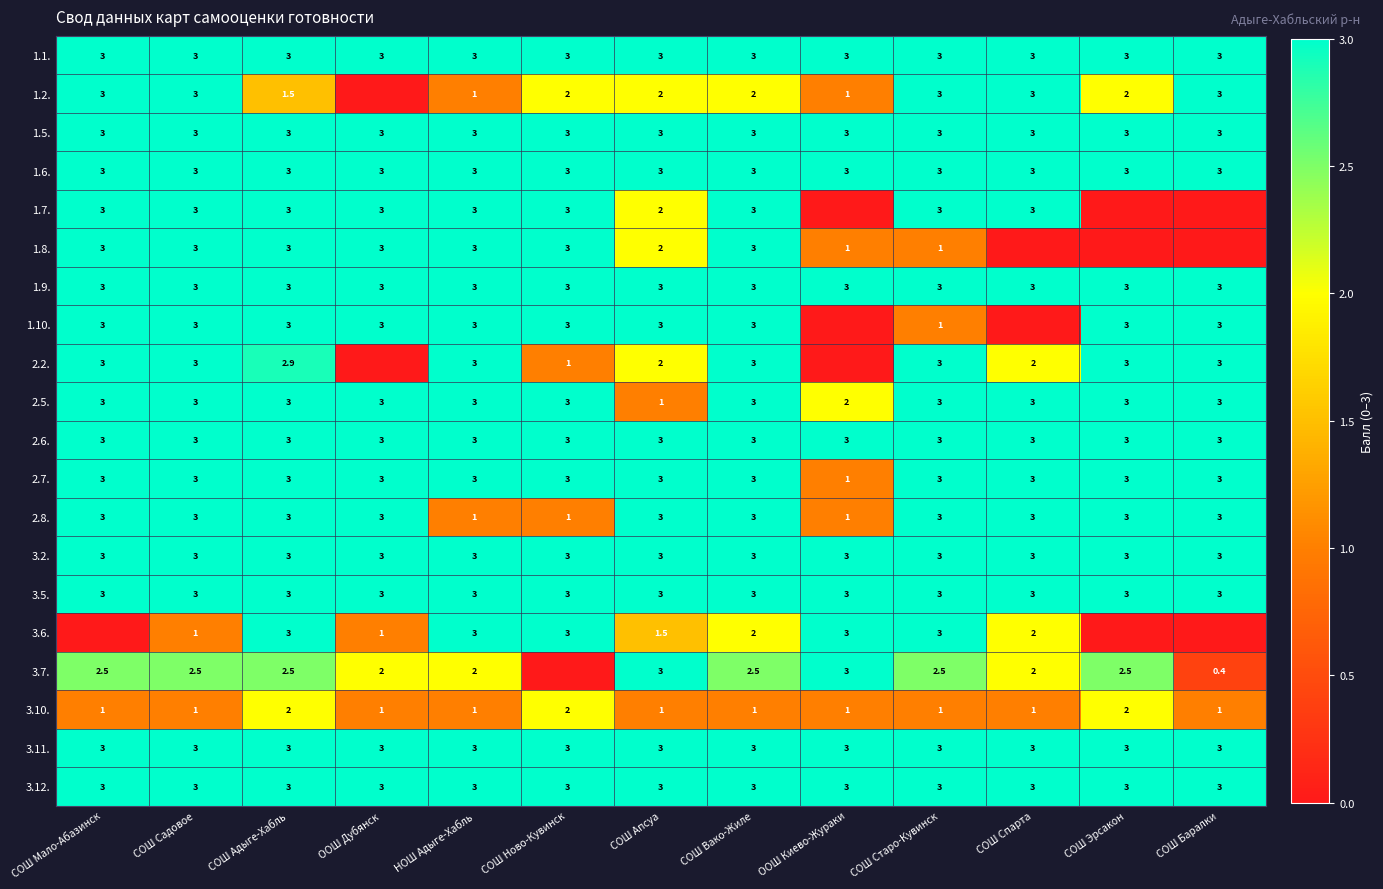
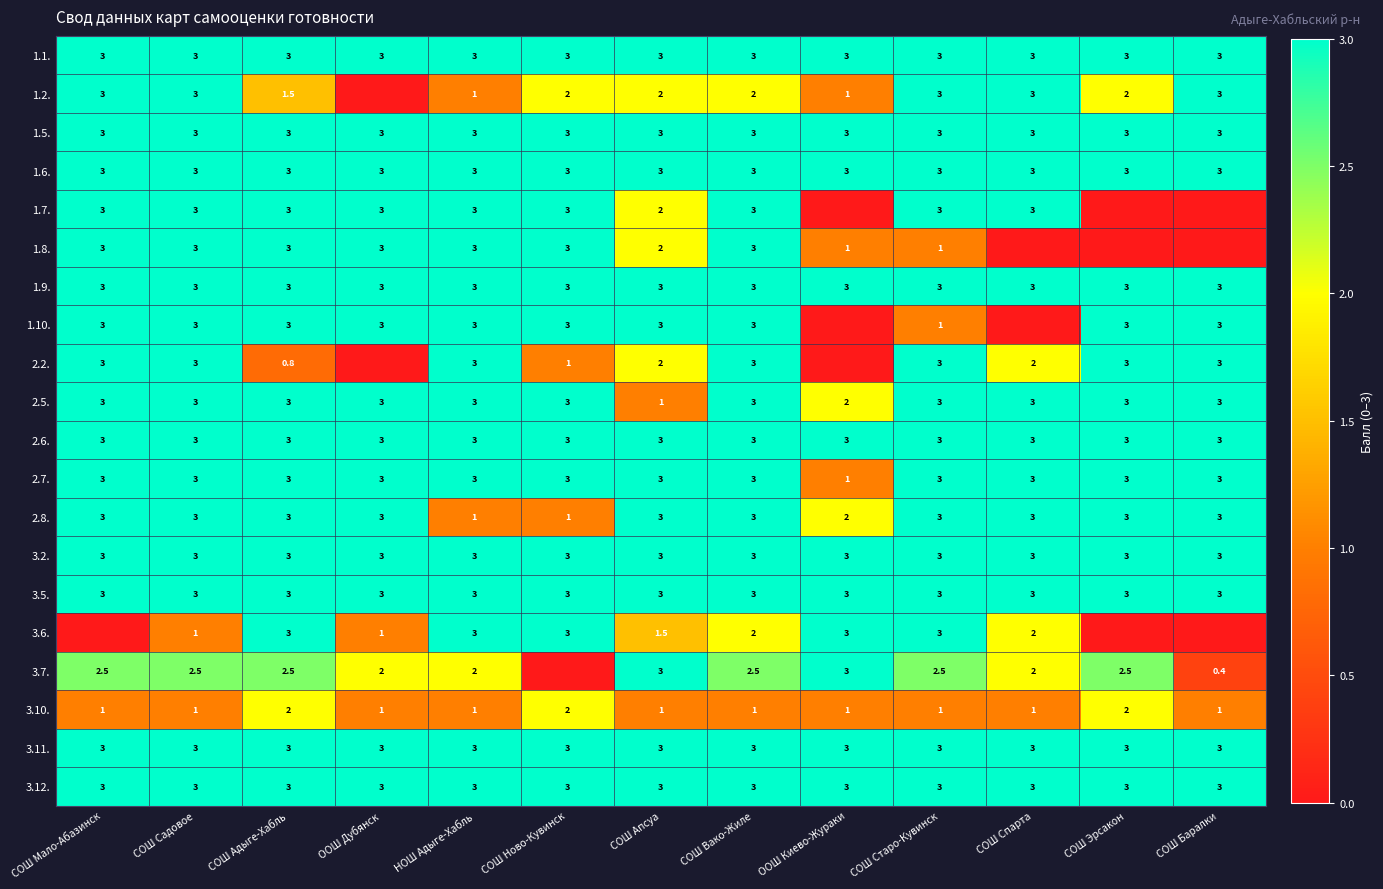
2.2., СОШ Адыге-Хабль: 2.9 -> 0.8
2.8., ООШ Киево-Жураки: 1 -> 2
